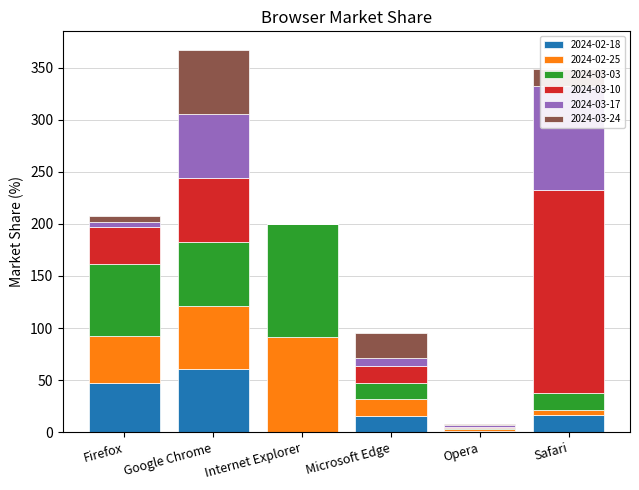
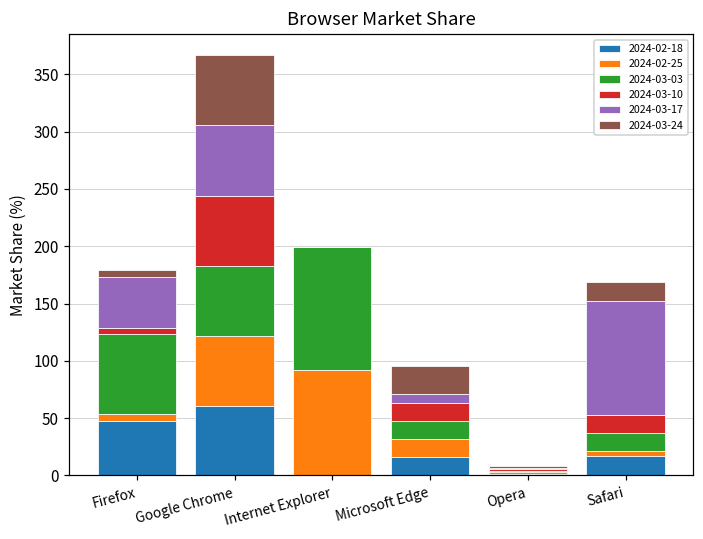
2024-02-25, Firefox: 44 -> 6
2024-03-10, Firefox: 35 -> 5
2024-03-17, Firefox: 5 -> 45
2024-03-10, Safari: 196 -> 16
